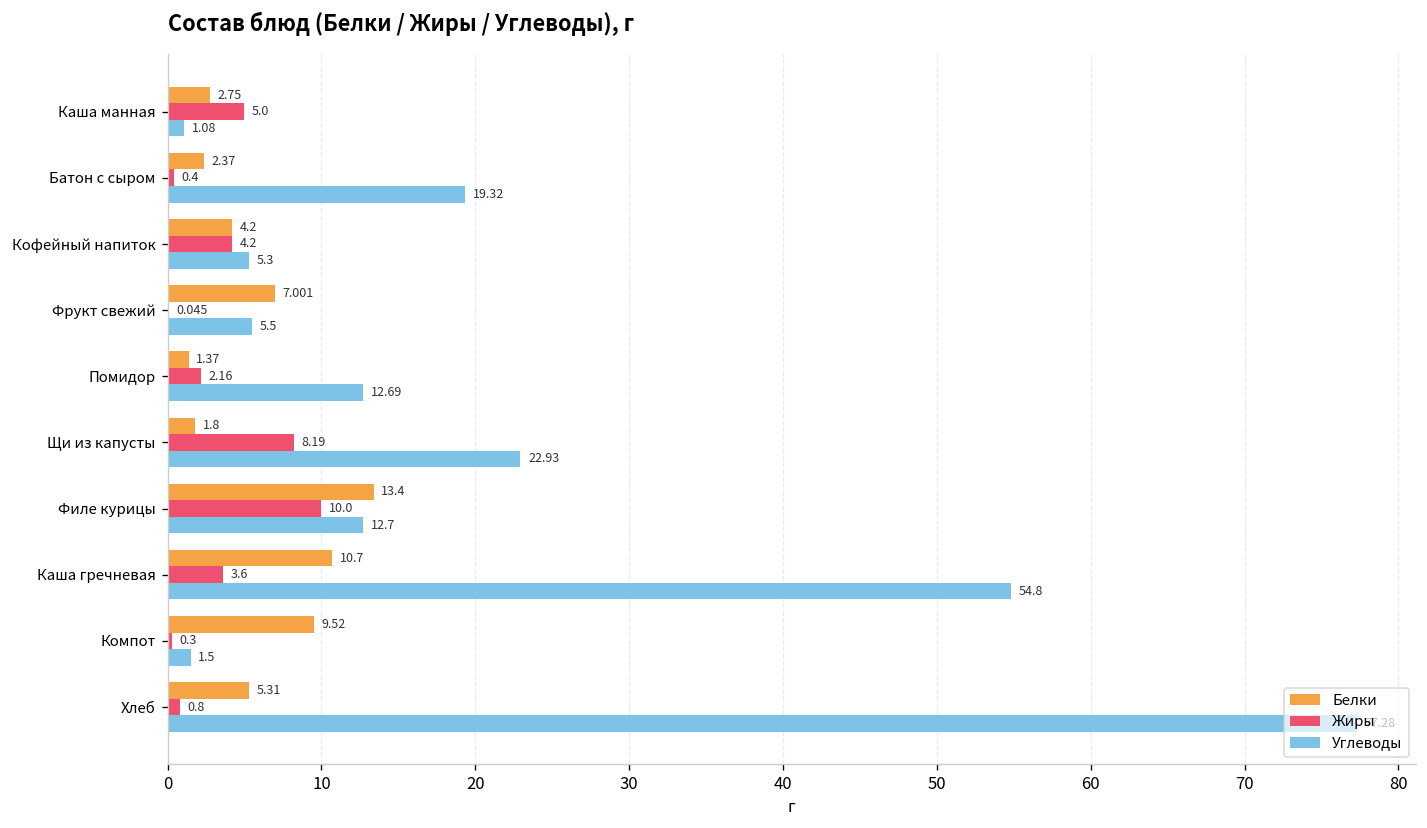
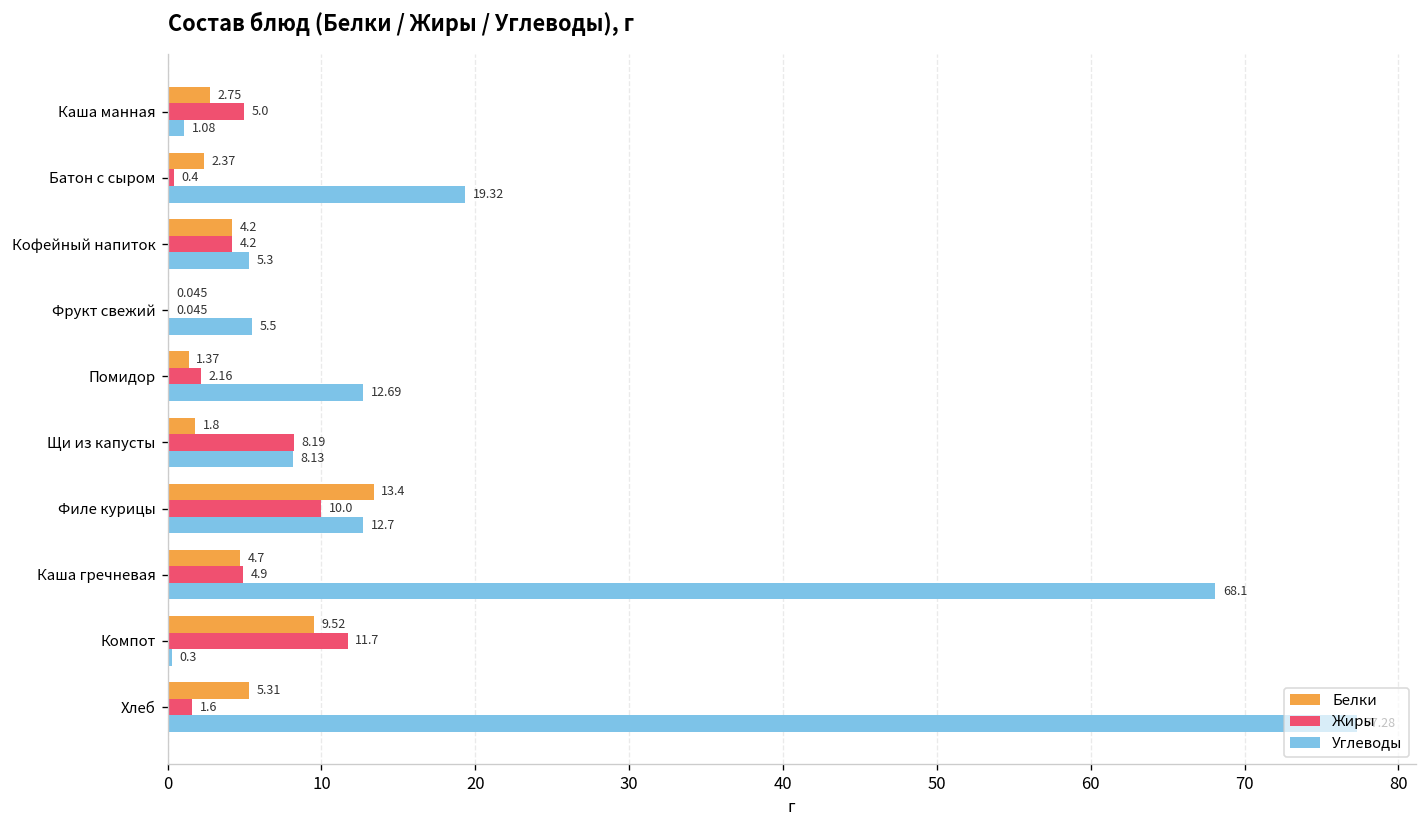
Белки, Фрукт свежий: 7.001 -> 0.045
Углеводы, Щи из капусты: 22.93 -> 8.13
Белки, Каша гречневая: 10.7 -> 4.7
Жиры, Каша гречневая: 3.6 -> 4.9
Углеводы, Каша гречневая: 54.8 -> 68.1
Жиры, Компот: 0.3 -> 11.7
Углеводы, Компот: 1.5 -> 0.3
Жиры, Хлеб: 0.8 -> 1.6
